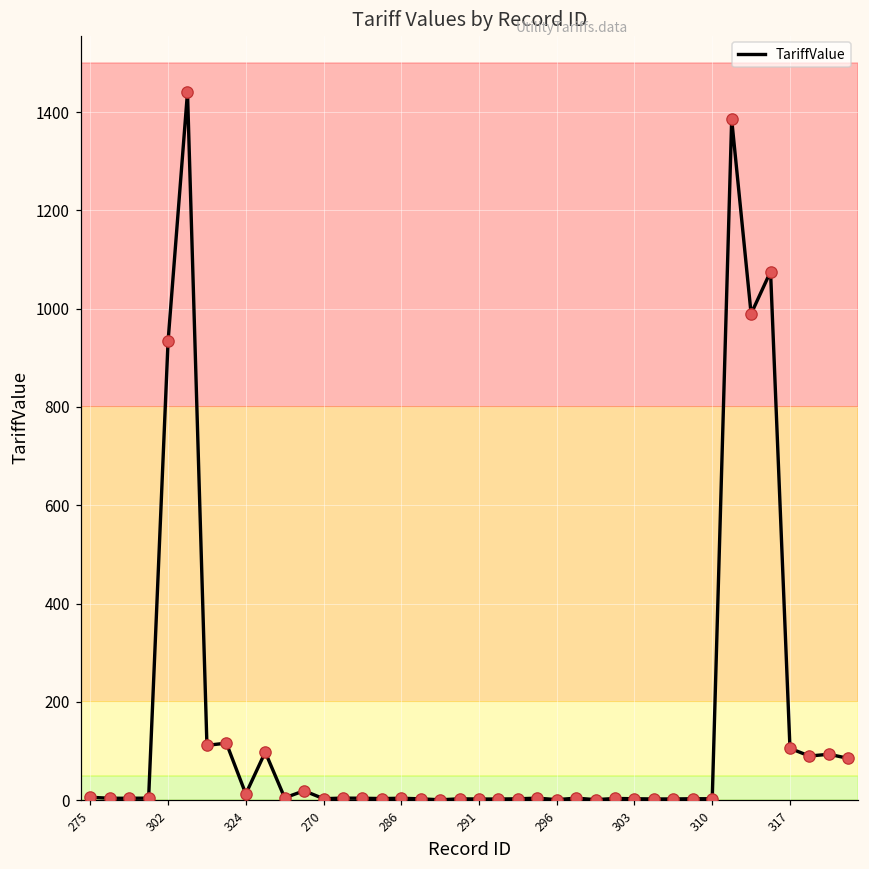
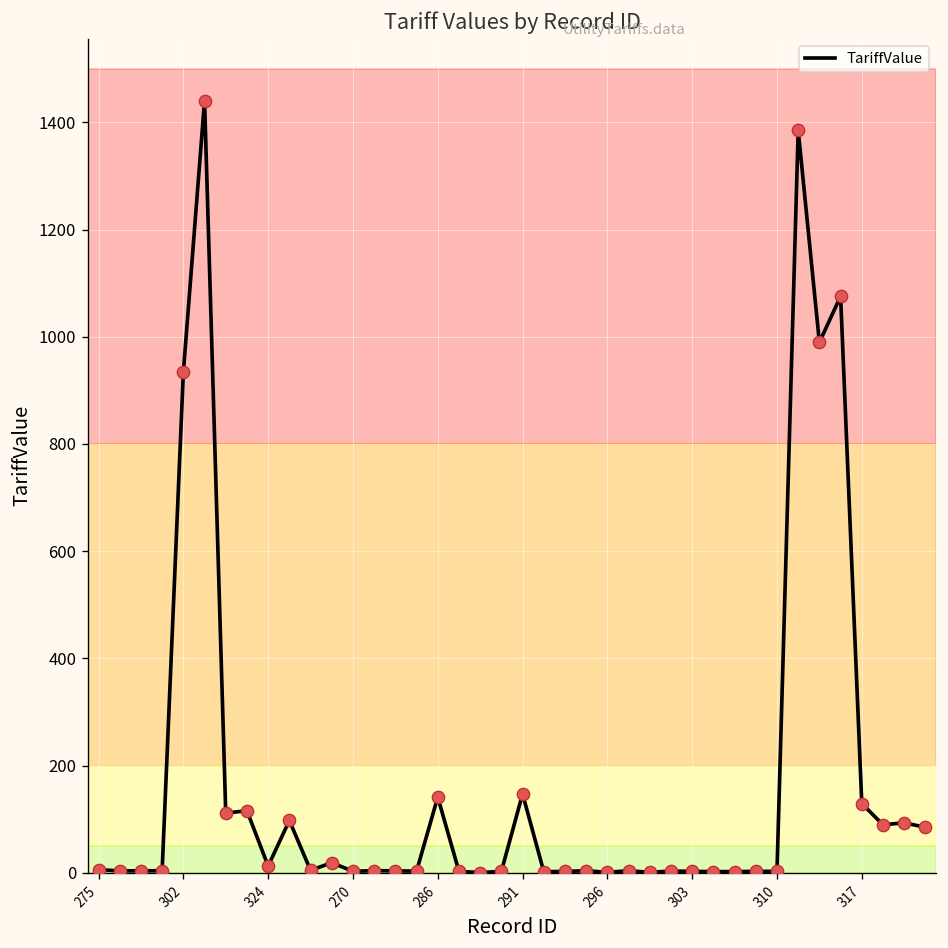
286: 0 -> 140
291: 0 -> 150
317: 110 -> 130
